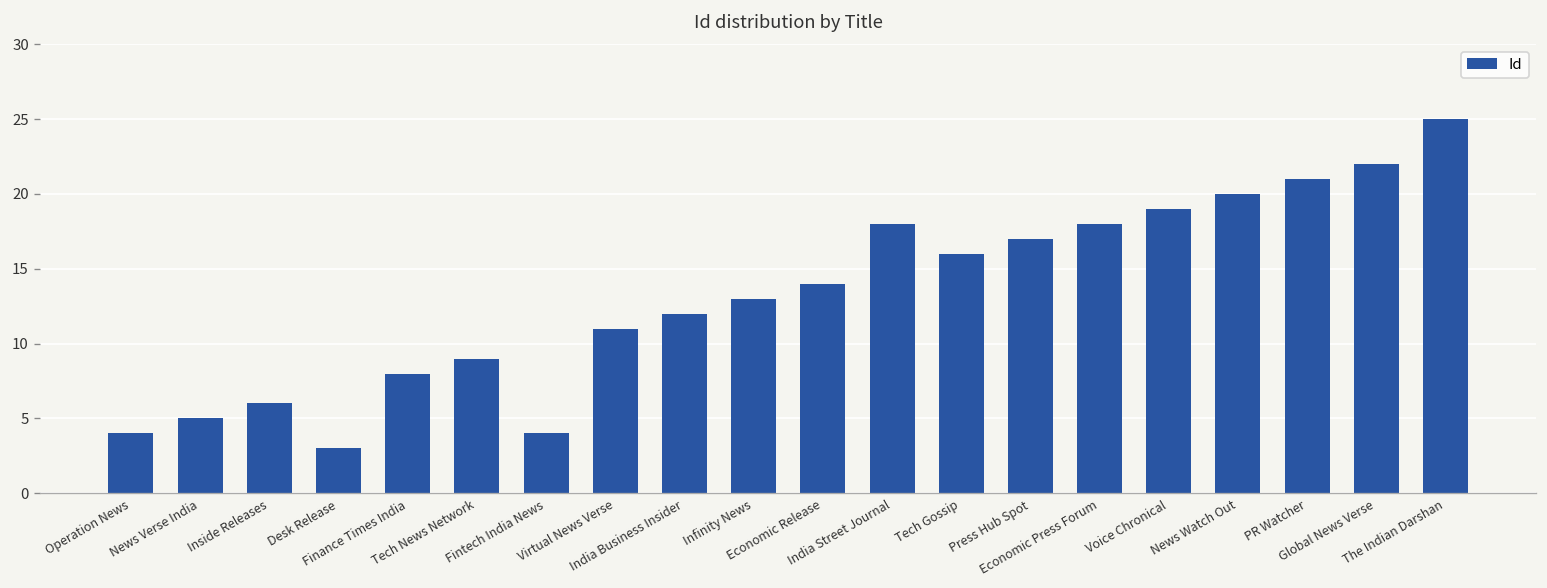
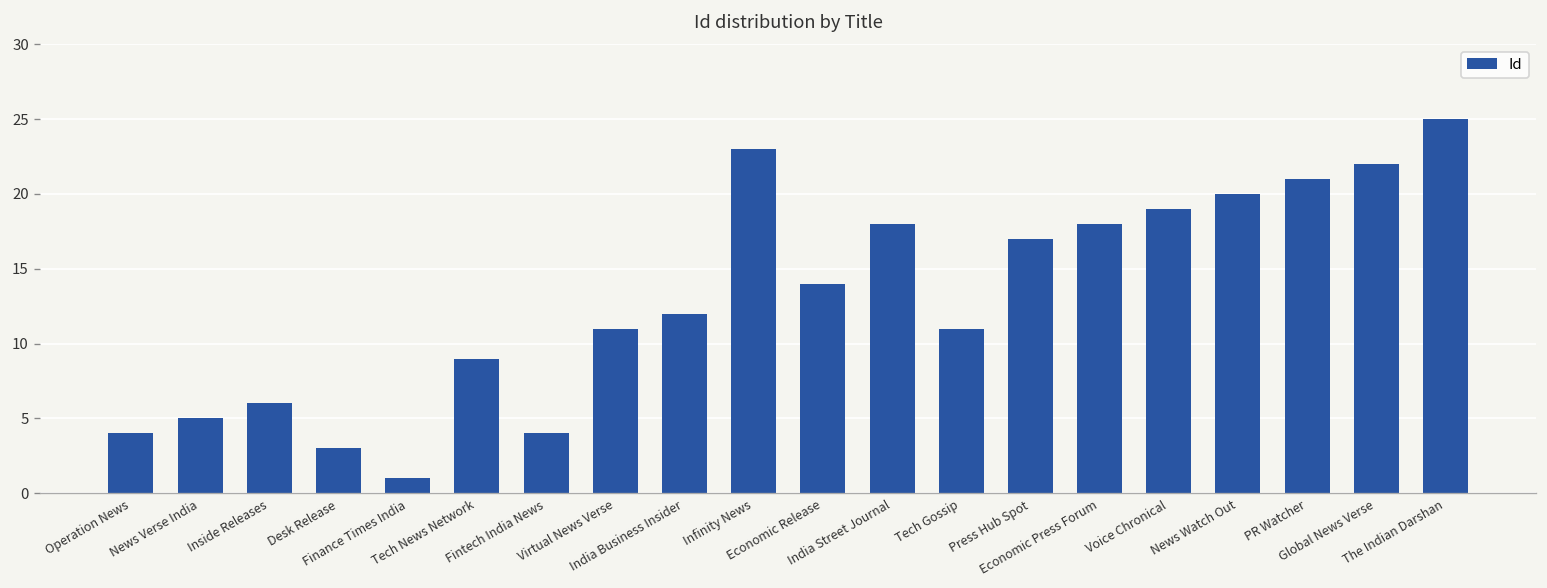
Finance Times India: 8 -> 1
Infinity News: 13 -> 23
Tech Gossip: 16 -> 11
